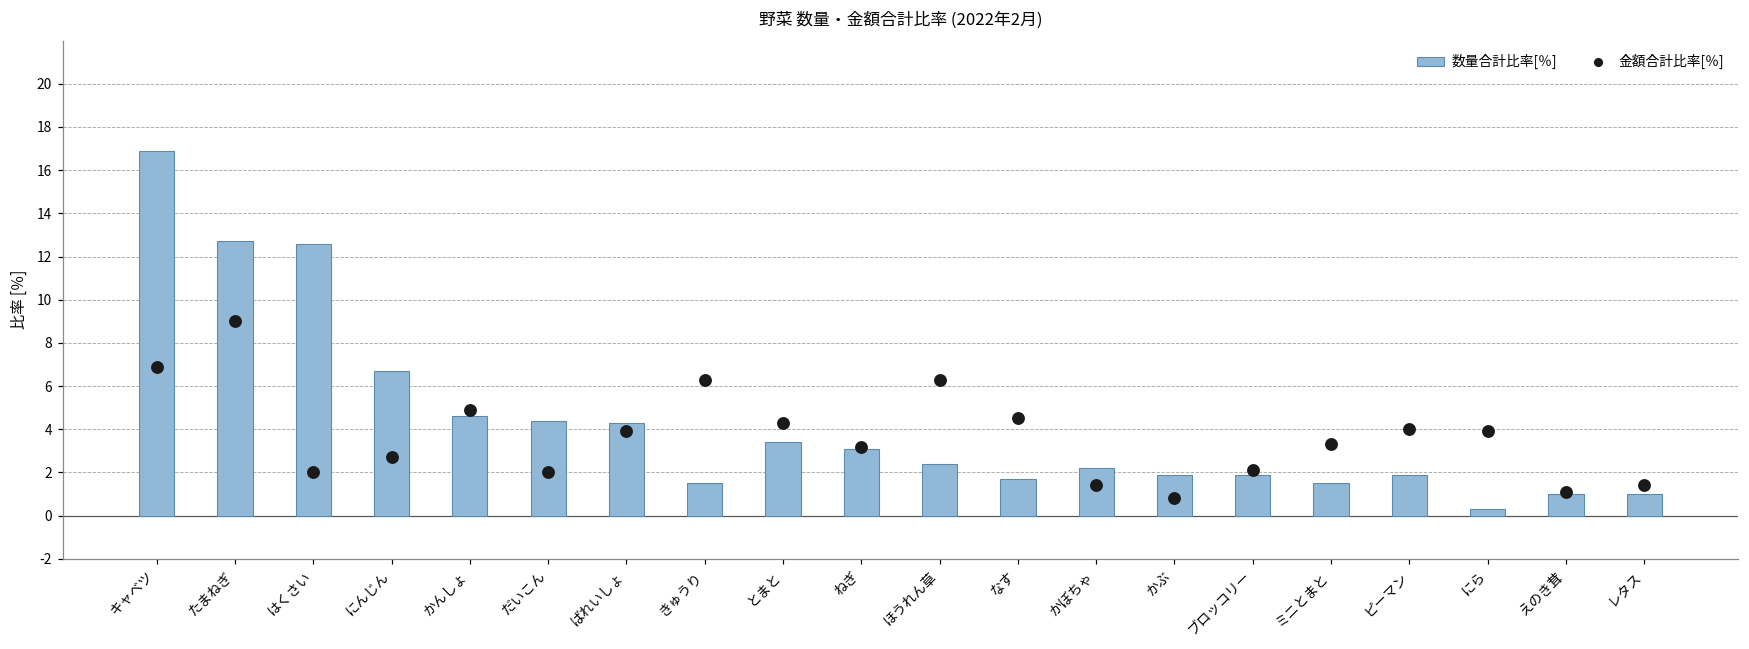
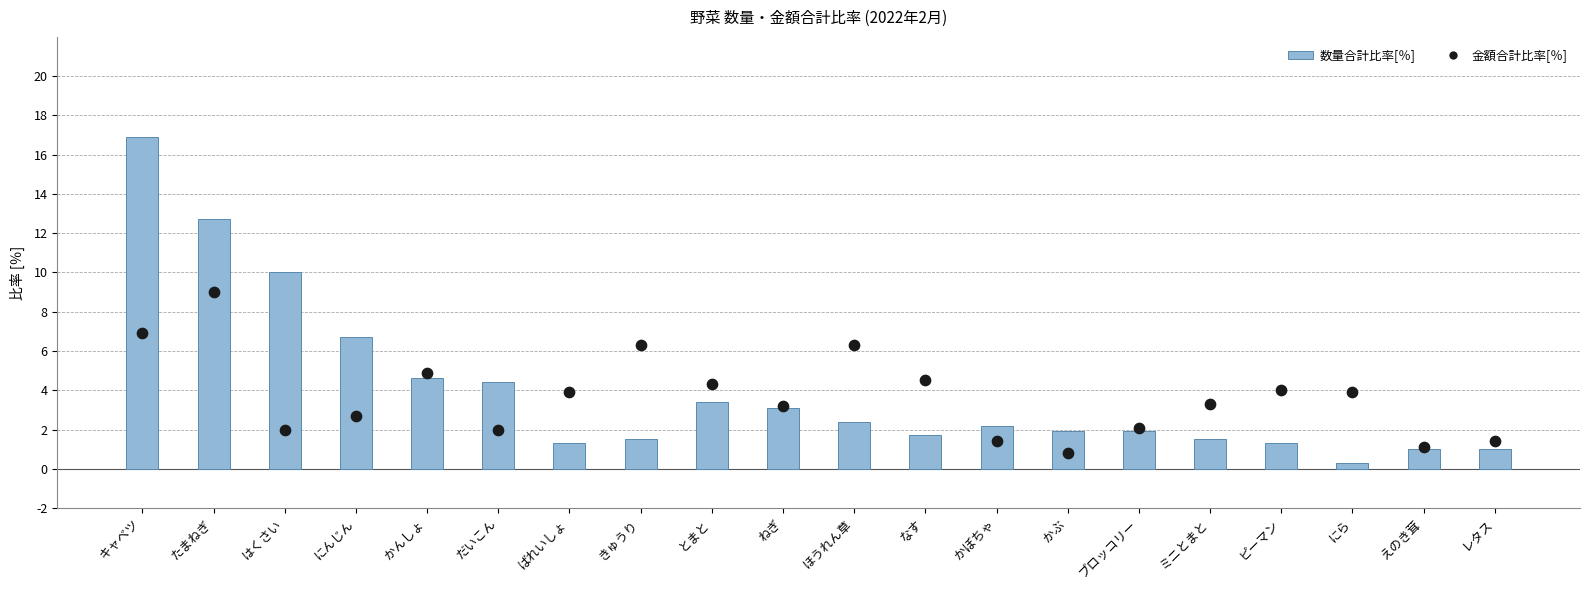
数量合計比率[％], はくさい: 12.6 -> 10.0
数量合計比率[％], ばれいしょ: 4.3 -> 1.3
数量合計比率[％], ピーマン: 1.9 -> 1.3
